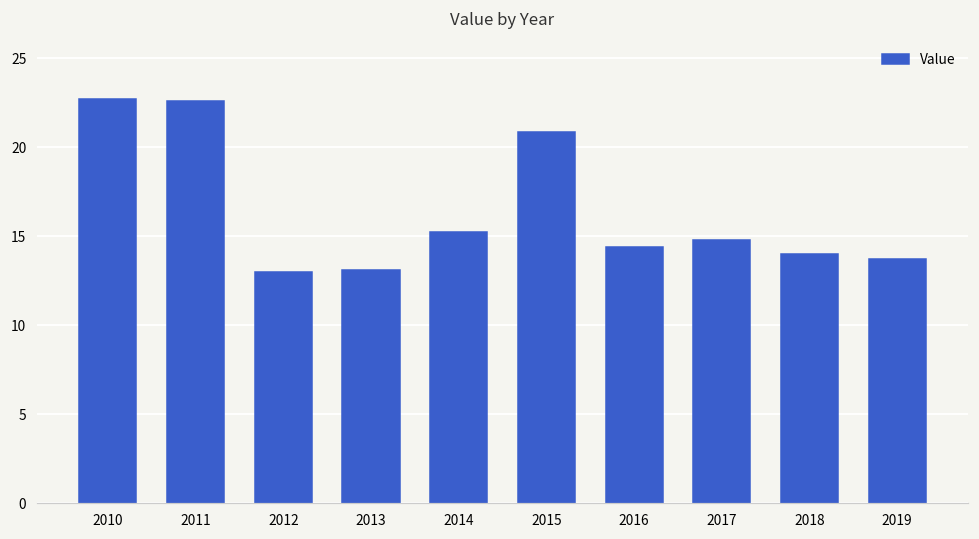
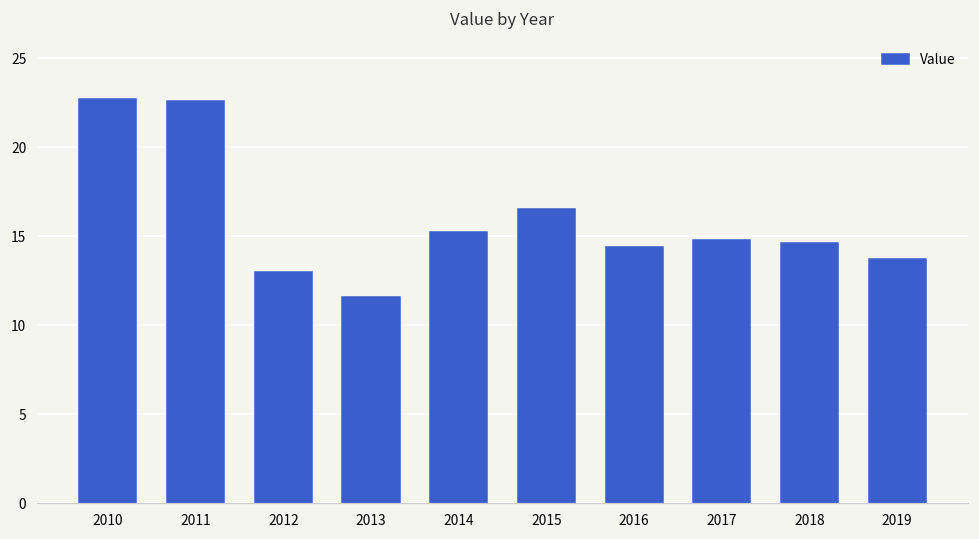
2013: 13.1 -> 11.6
2015: 20.9 -> 16.5
2018: 14.0 -> 14.6
